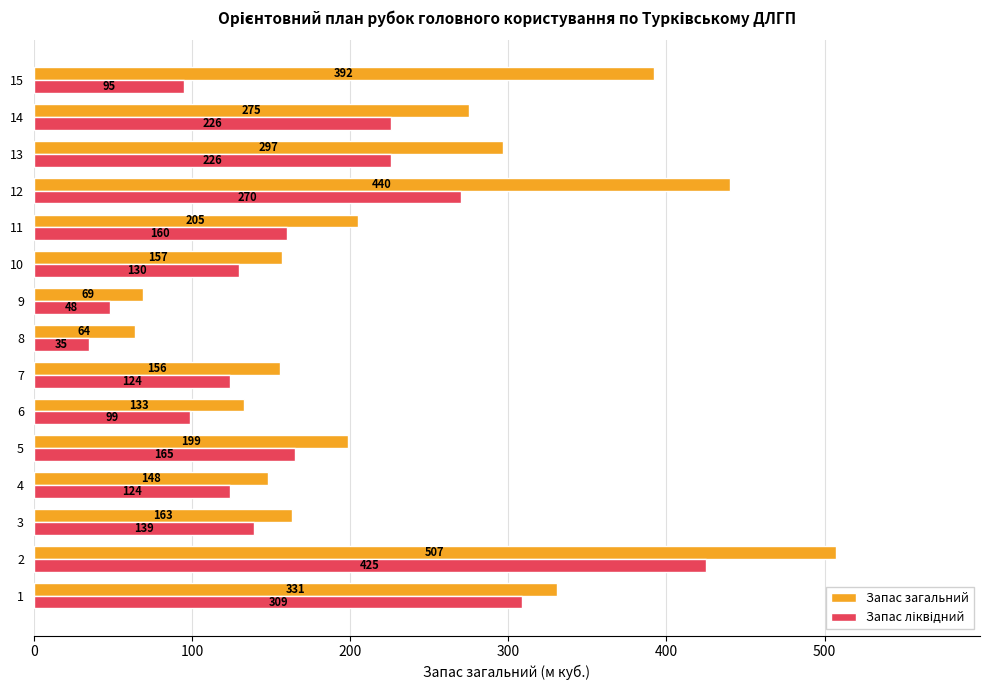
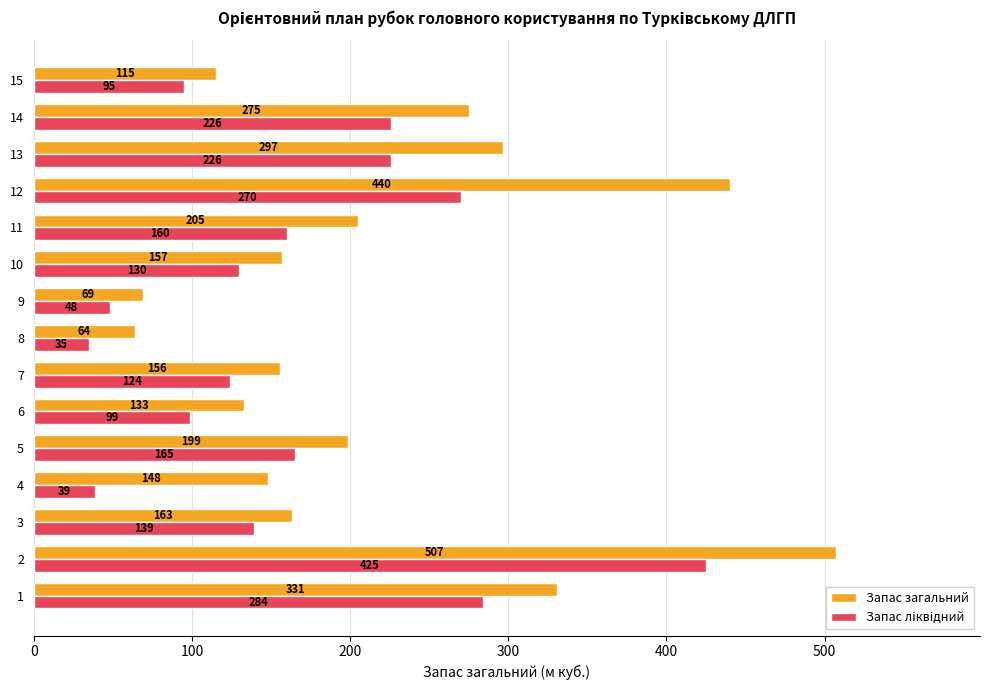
Запас загальний, 15: 392 -> 115
Запас ліквідний, 4: 124 -> 39
Запас ліквідний, 1: 309 -> 284
